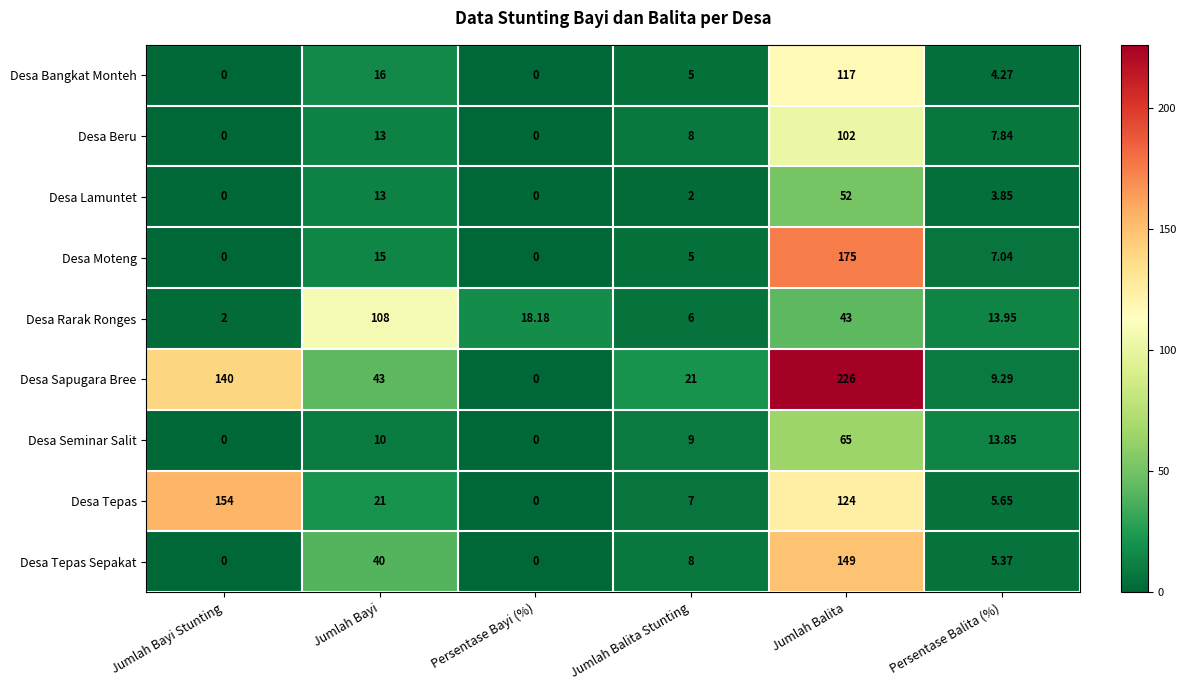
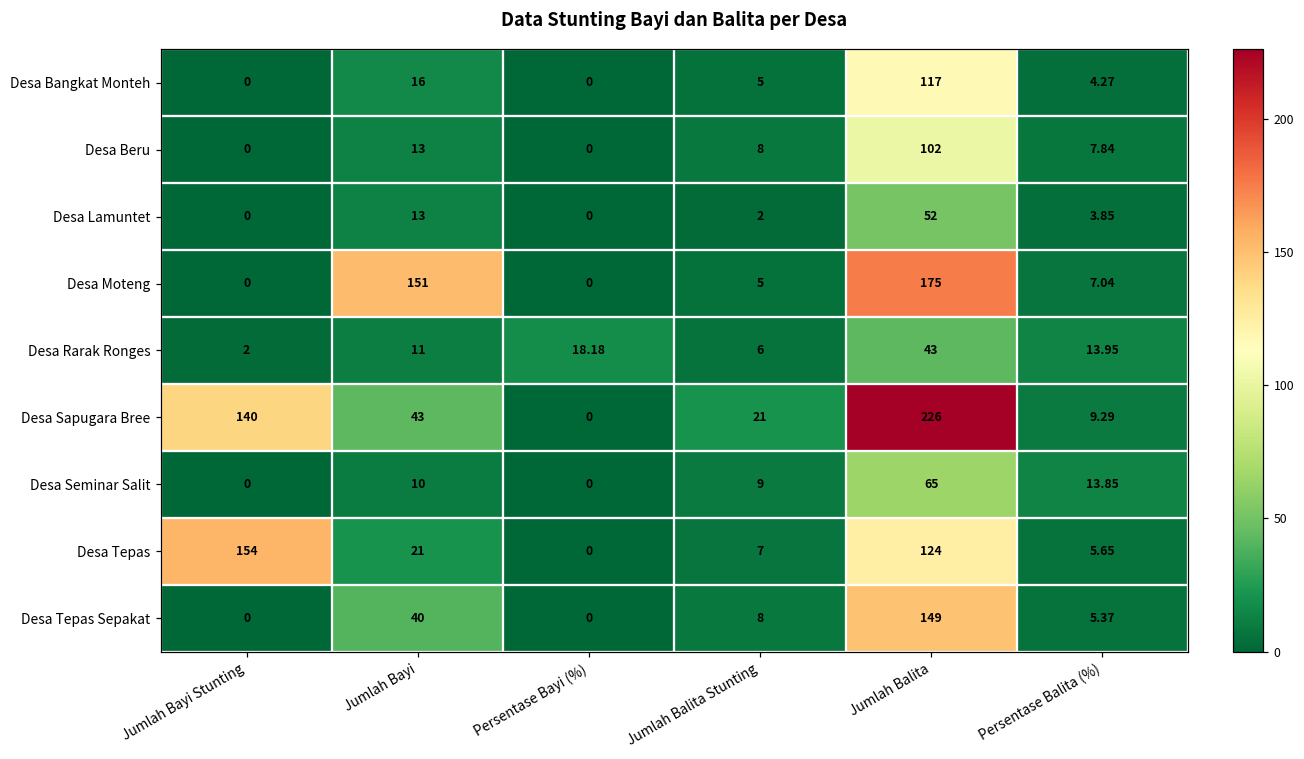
Desa Moteng, Jumlah Bayi: 15 -> 151
Desa Rarak Ronges, Jumlah Bayi: 108 -> 11
